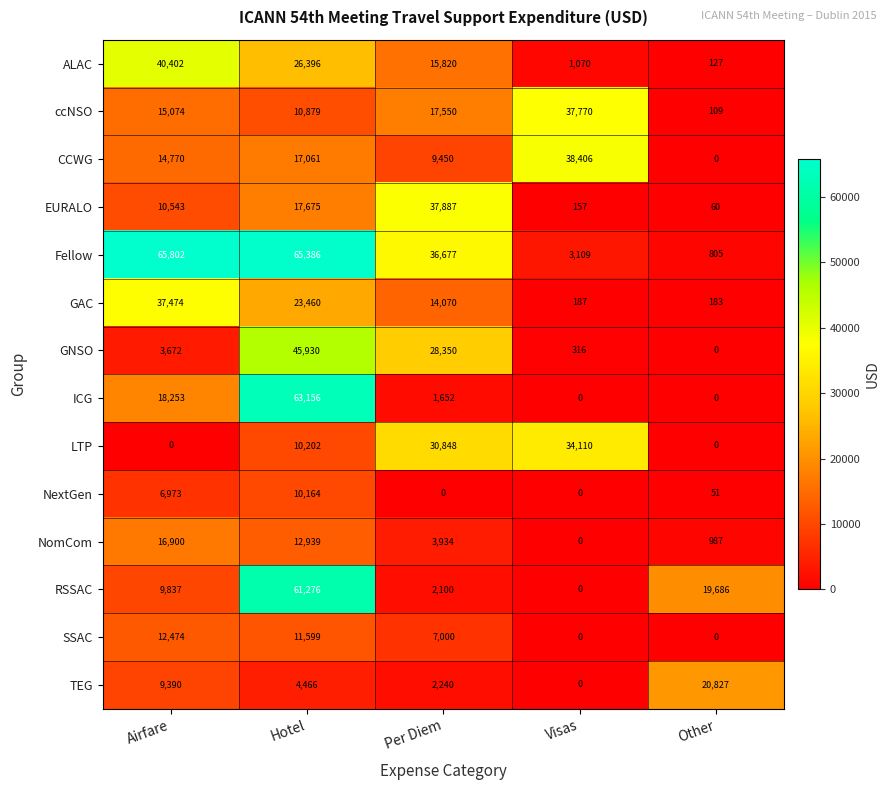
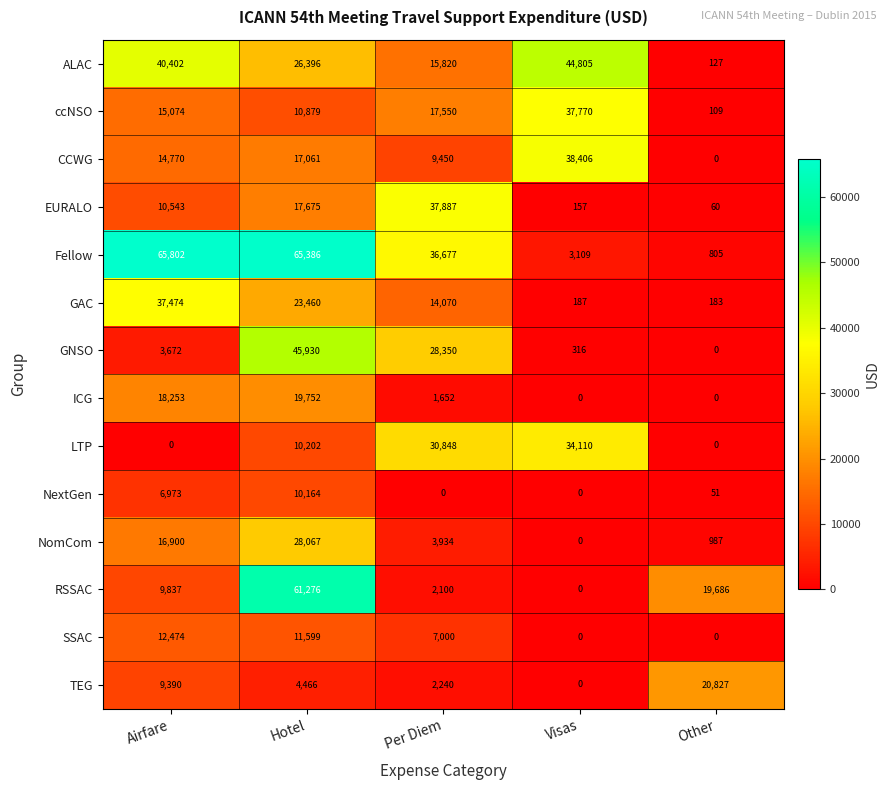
ALAC, Visas: 1,070 -> 44,805
ICG, Hotel: 63,156 -> 19,752
NomCom, Hotel: 12,939 -> 28,067
